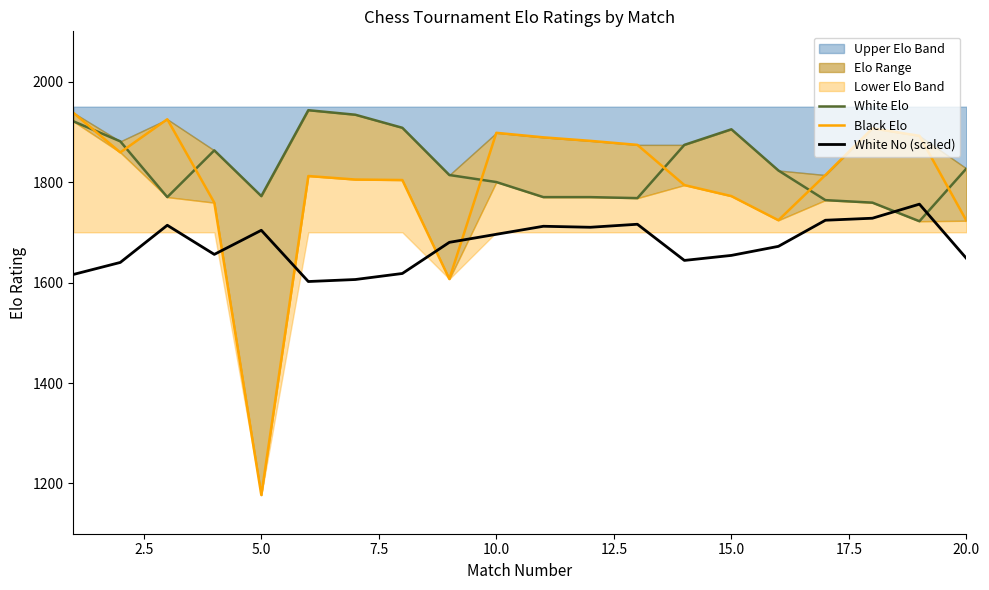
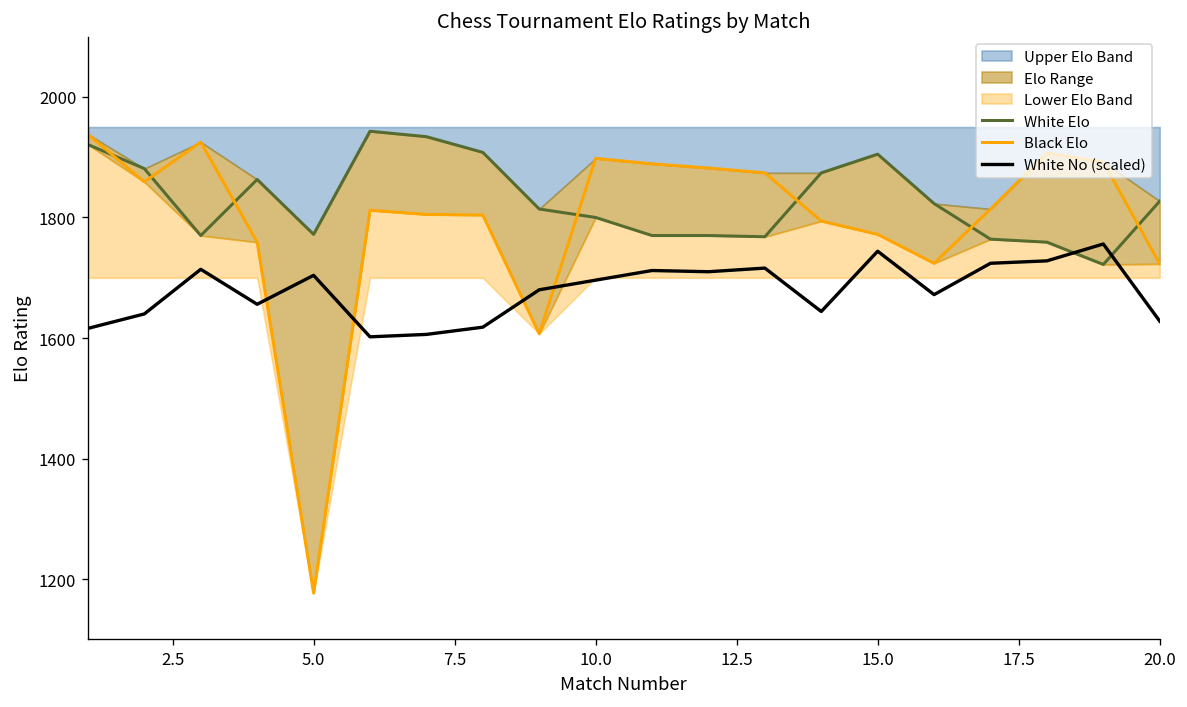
White No (scaled), 15.0: 1650 -> 1740
White No (scaled), 20.0: 1650 -> 1630
